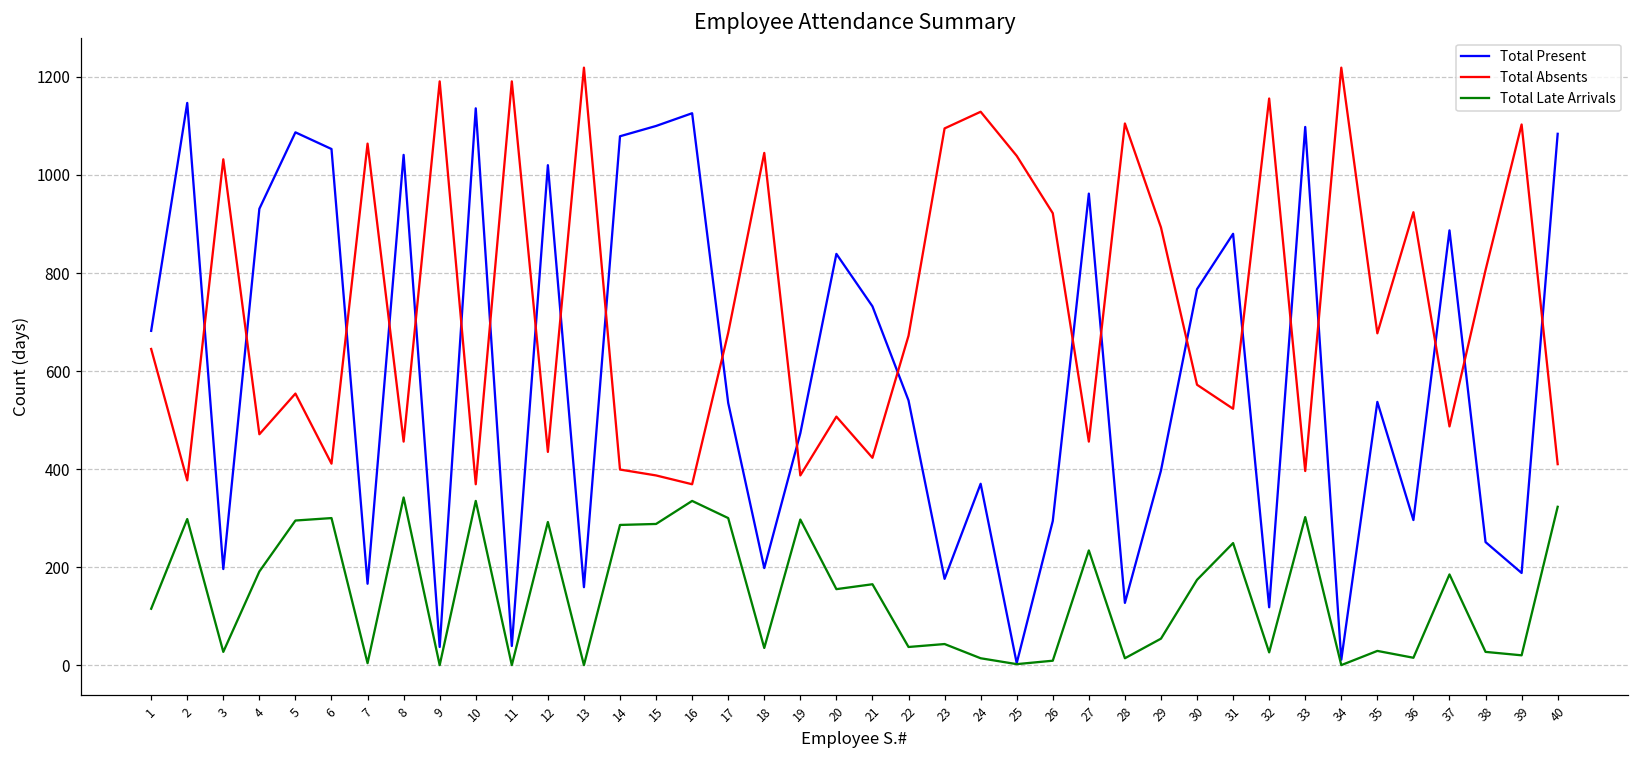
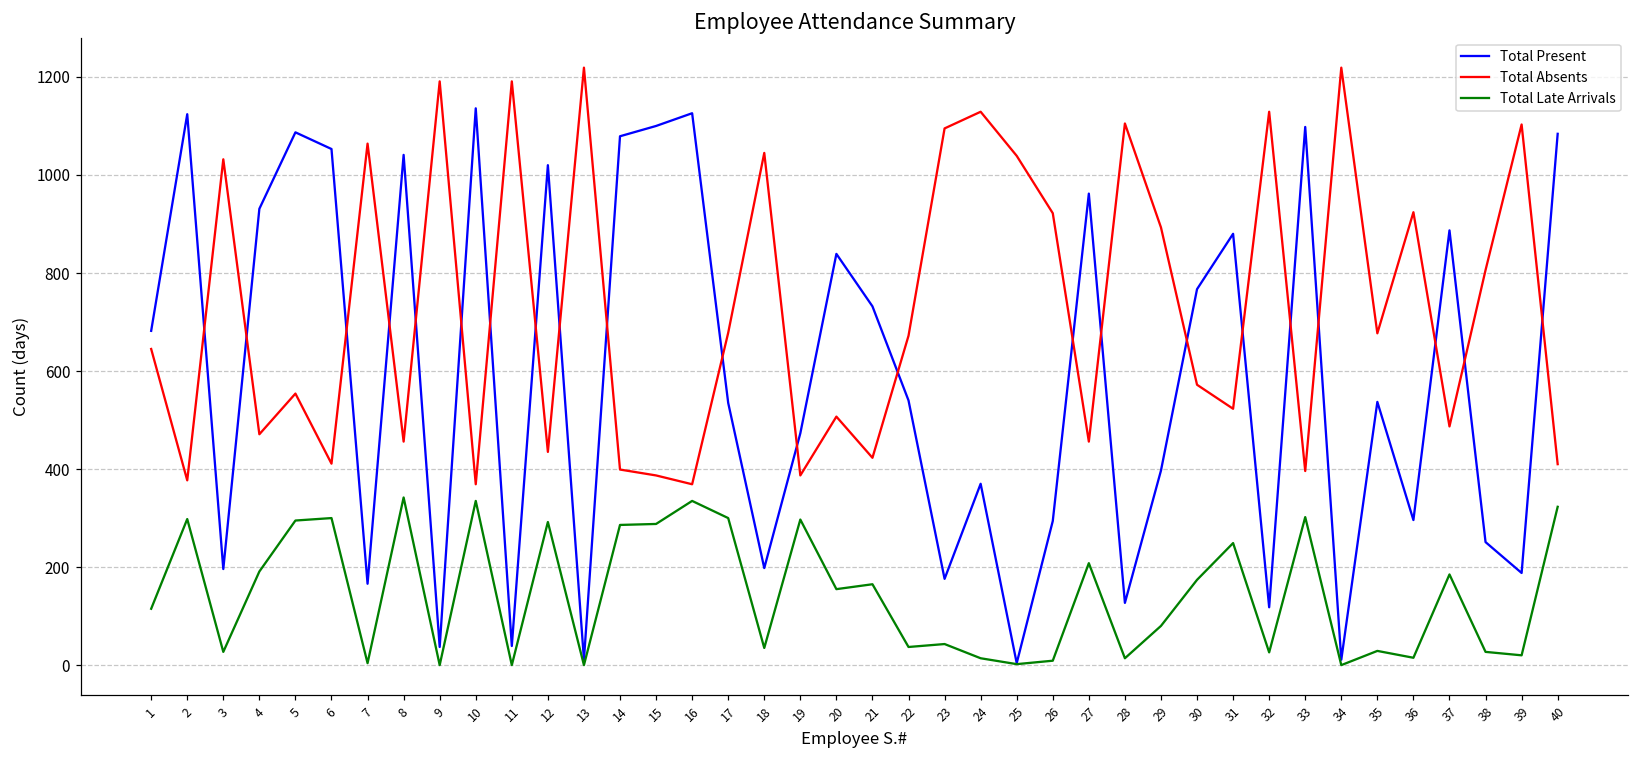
Total Present, 2: 1150 -> 1120
Total Present, 13: 160 -> 10
Total Late Arrivals, 27: 230 -> 210
Total Late Arrivals, 29: 50 -> 80
Total Absents, 32: 1160 -> 1130
